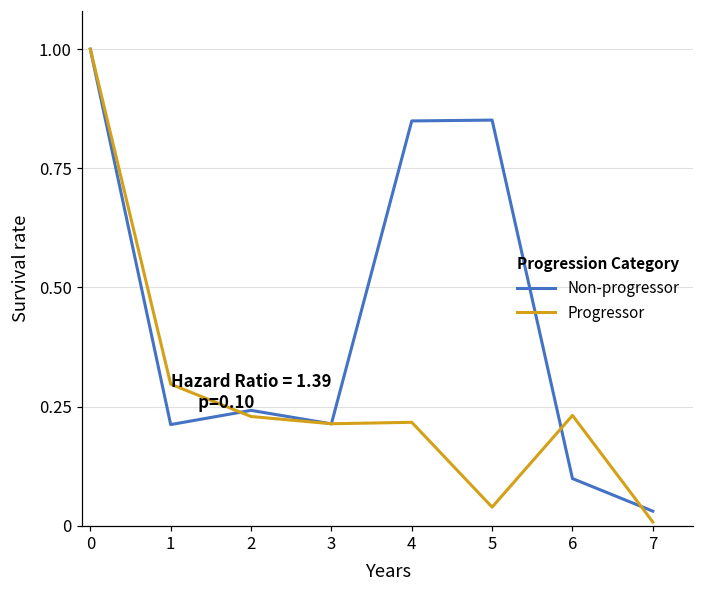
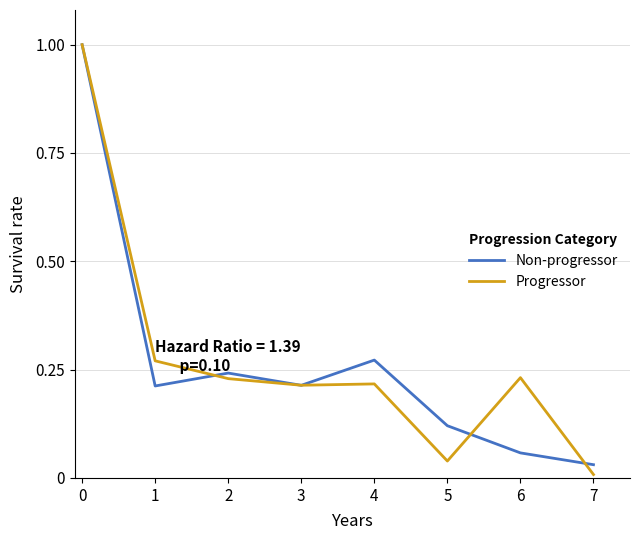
Progressor, 1: 0.30 -> 0.27
Non-progressor, 4: 0.85 -> 0.27
Non-progressor, 5: 0.85 -> 0.12
Non-progressor, 6: 0.10 -> 0.06
